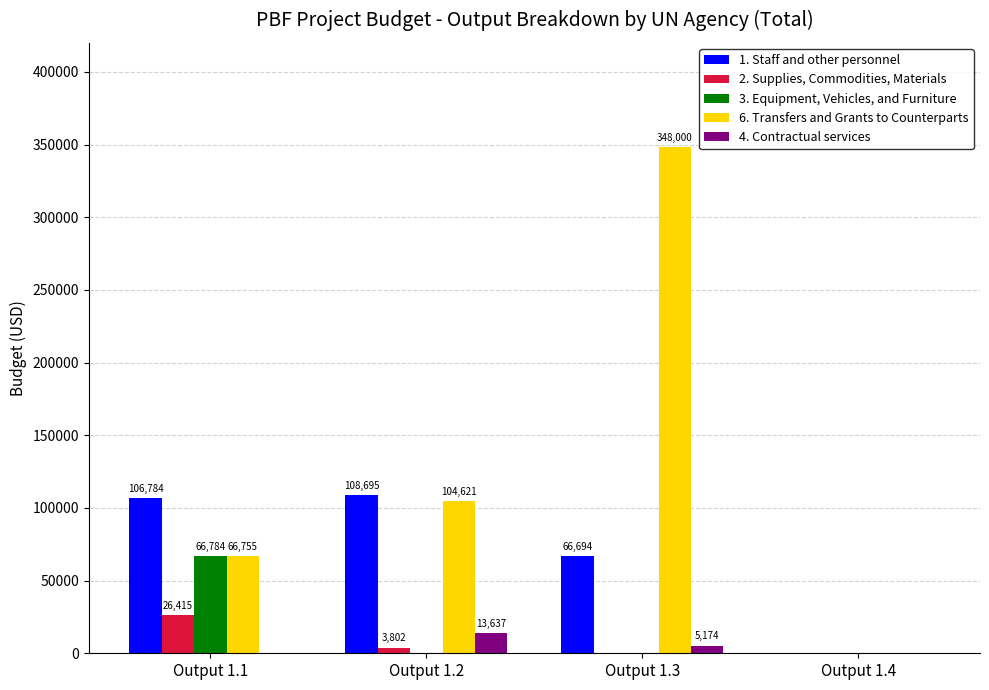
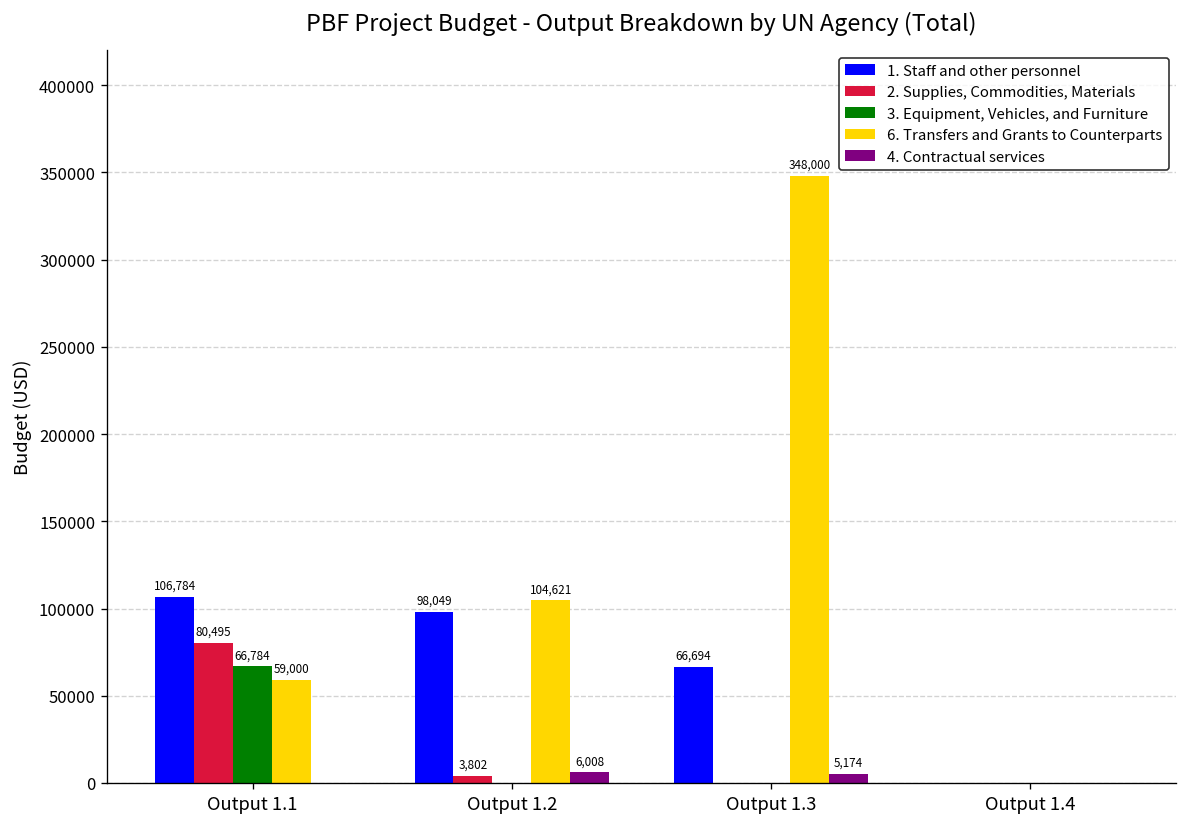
2. Supplies, Commodities, Materials, Output 1.1: 26,415 -> 80,495
6. Transfers and Grants to Counterparts, Output 1.1: 66,755 -> 59,000
1. Staff and other personnel, Output 1.2: 108,695 -> 98,049
4. Contractual services, Output 1.2: 13,637 -> 6,008
